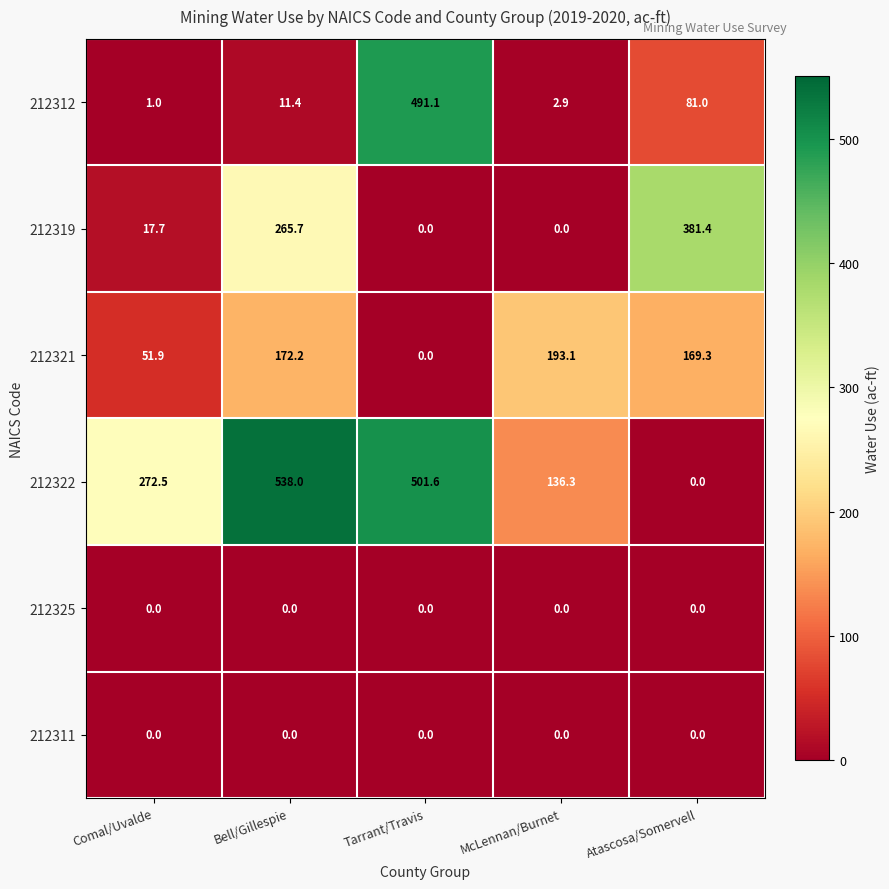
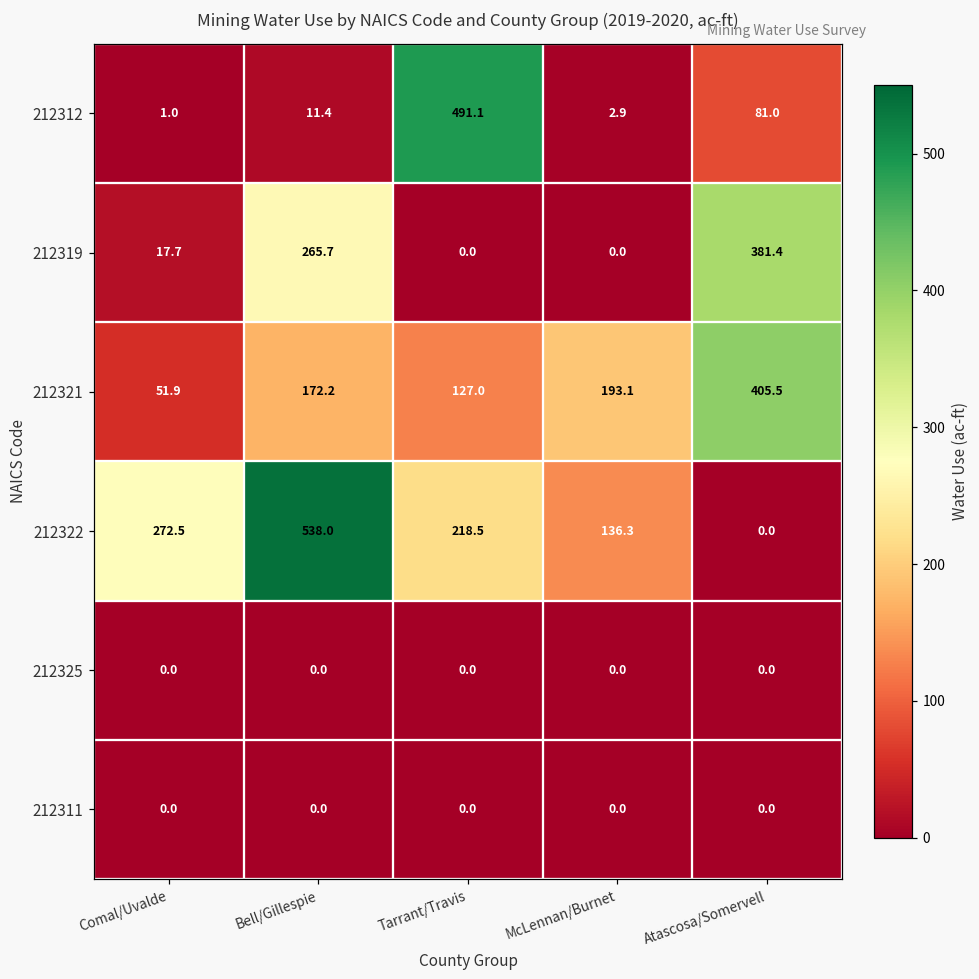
212321, Tarrant/Travis: 0.0 -> 127.0
212321, Atascosa/Somervell: 169.3 -> 405.5
212322, Tarrant/Travis: 501.6 -> 218.5
